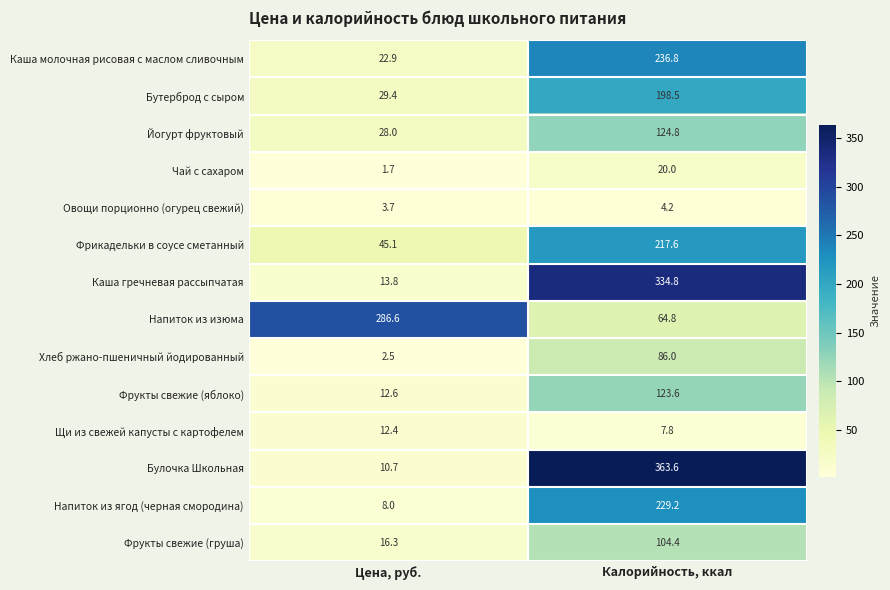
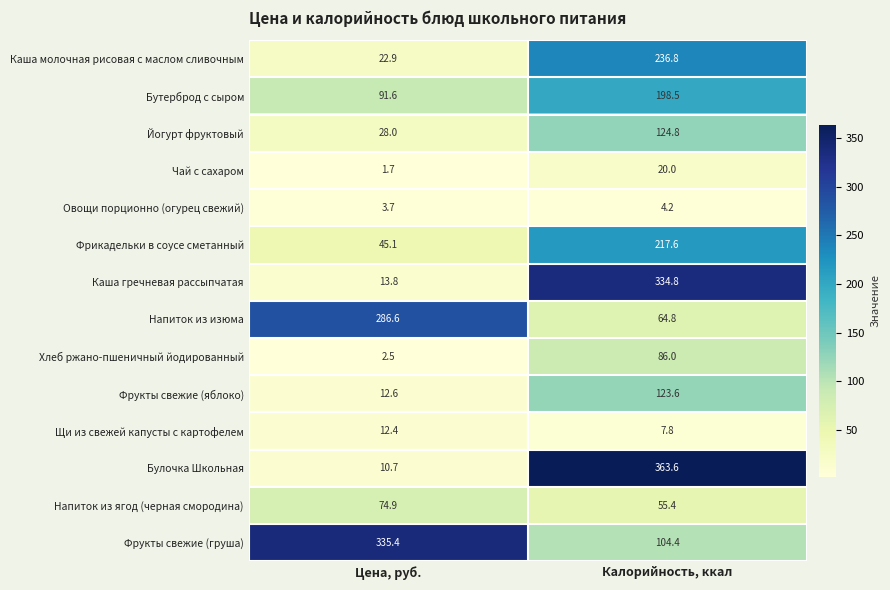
Бутерброд с сыром, Цена, руб.: 29.4 -> 91.6
Напиток из ягод (черная смородина), Цена, руб.: 8.0 -> 74.9
Напиток из ягод (черная смородина), Калорийность, ккал: 229.2 -> 55.4
Фрукты свежие (груша), Цена, руб.: 16.3 -> 335.4
